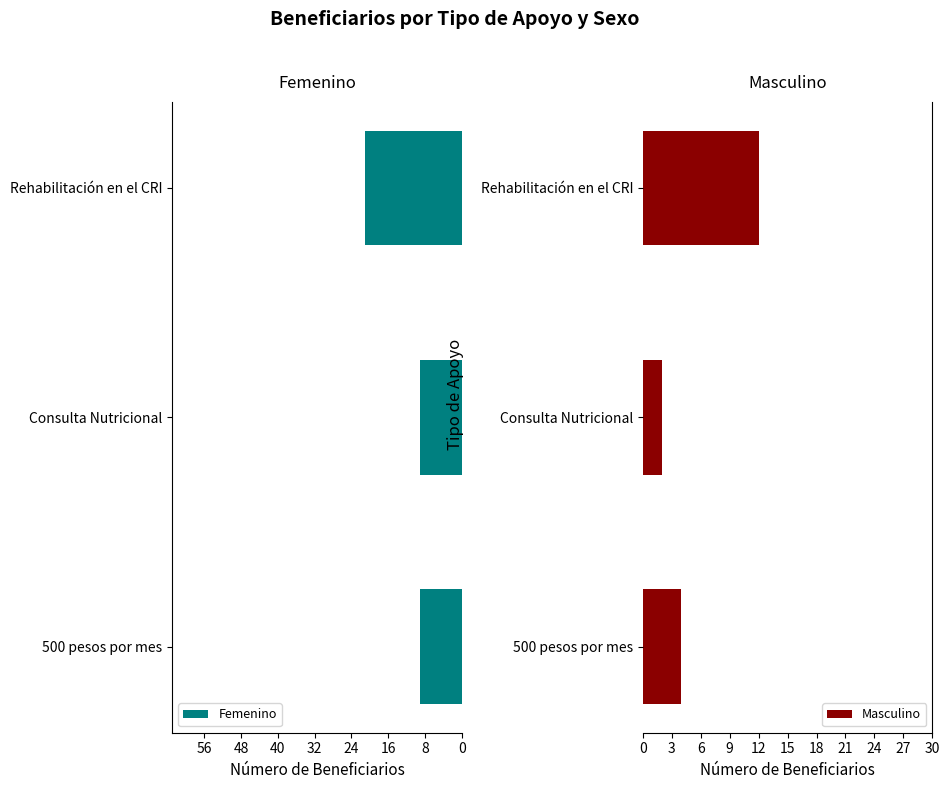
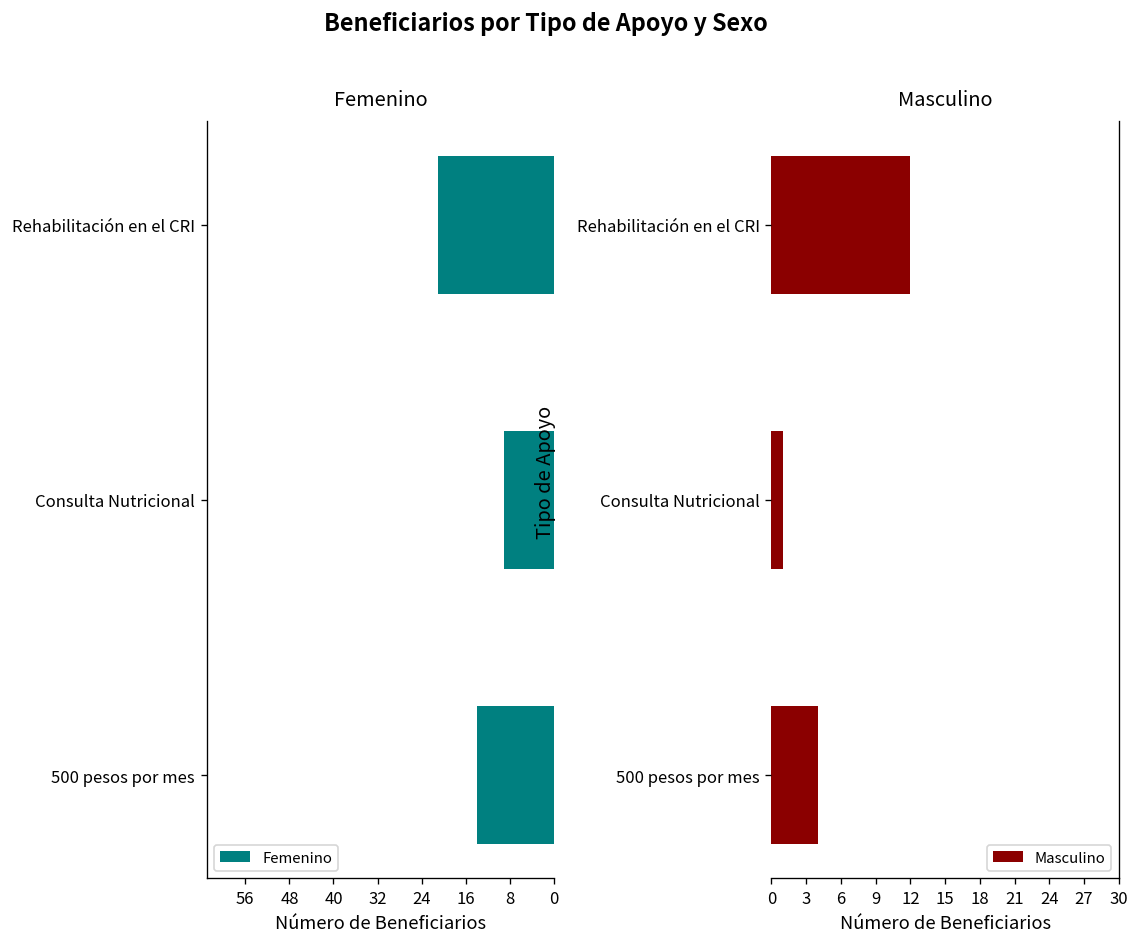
Femenino, 500 pesos por mes: 9 -> 14
Masculino, Consulta Nutricional: 2 -> 1
